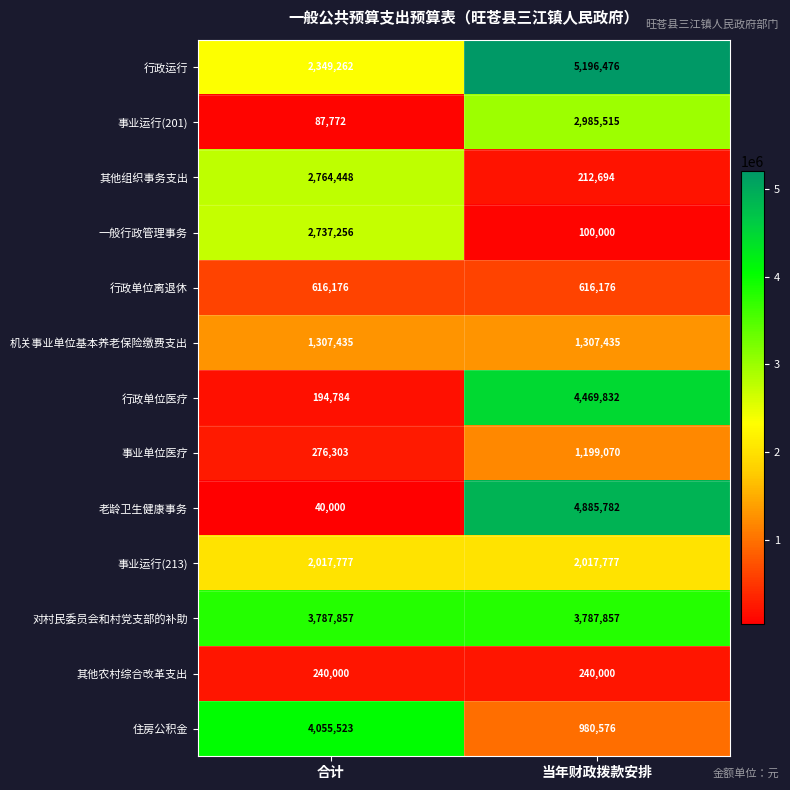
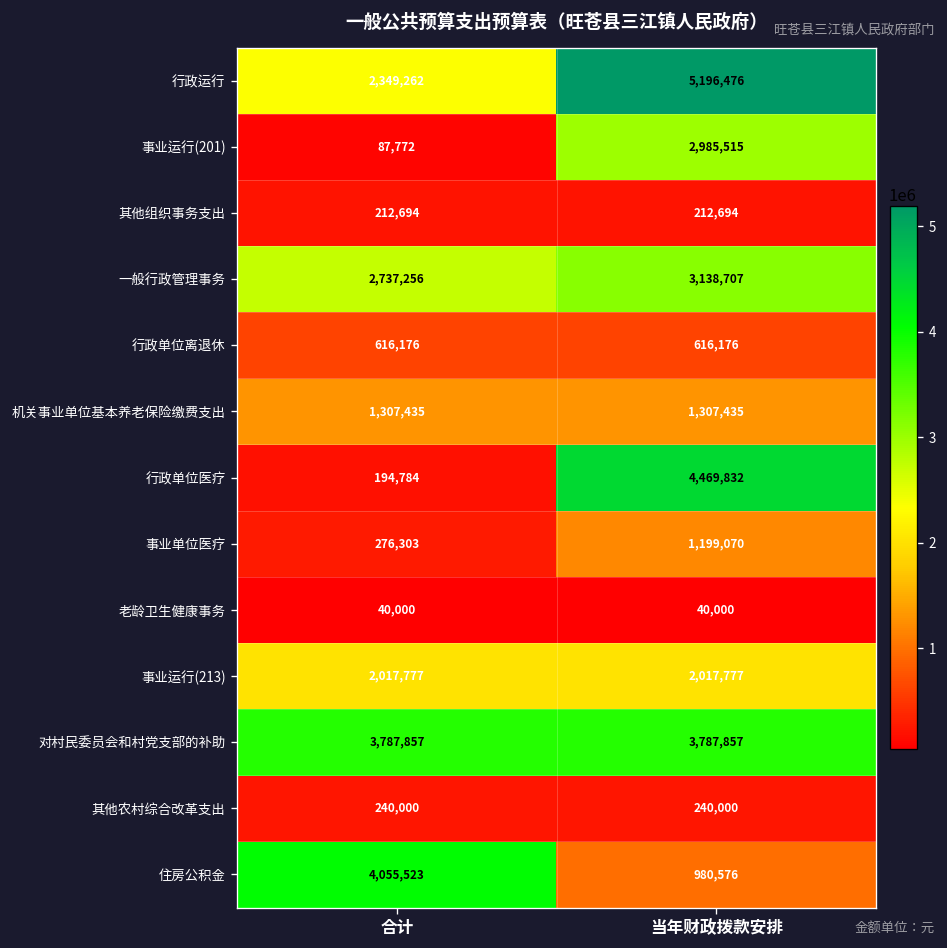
其他组织事务支出, 合计: 2,764,448 -> 212,694
一般行政管理事务, 当年财政拨款安排: 100,000 -> 3,138,707
老龄卫生健康事务, 当年财政拨款安排: 4,885,782 -> 40,000
